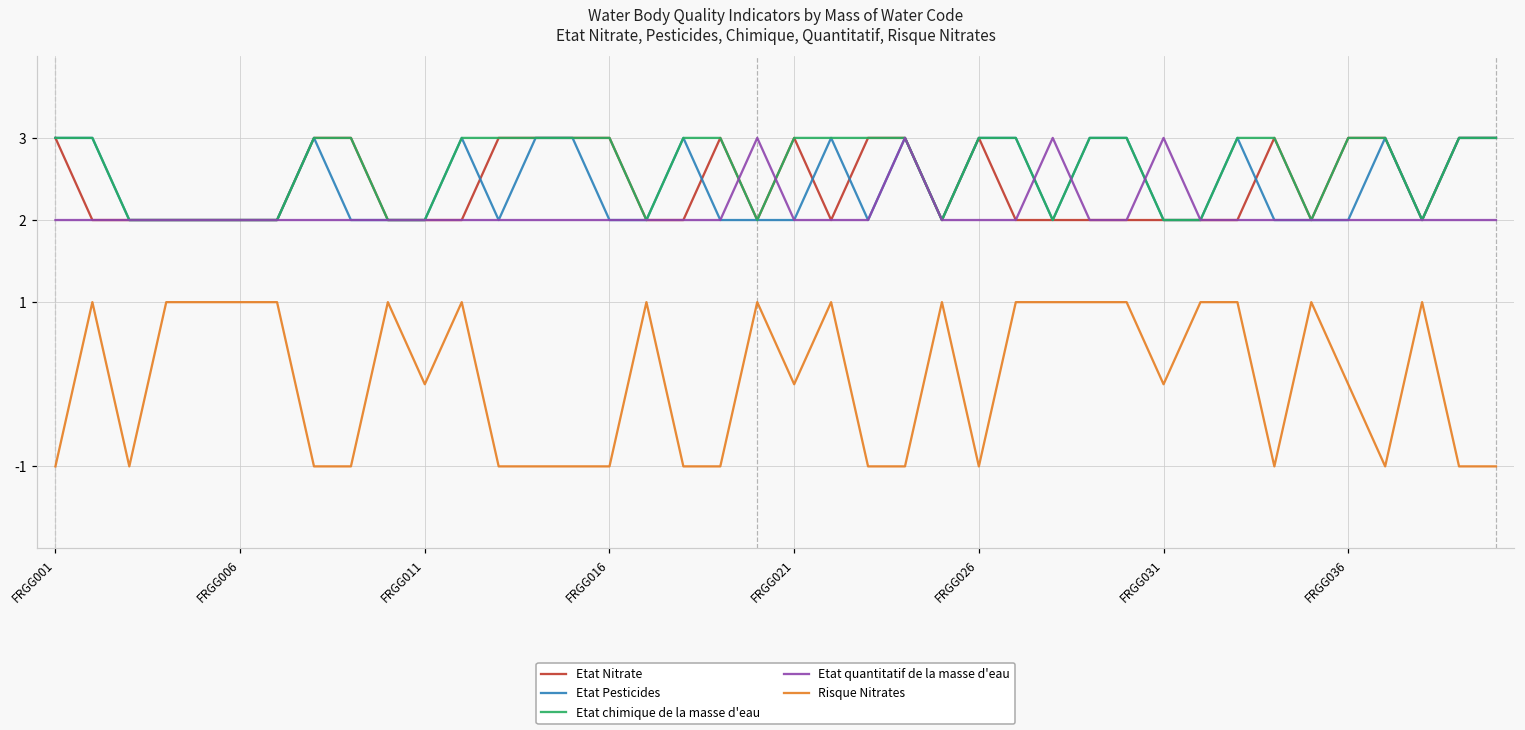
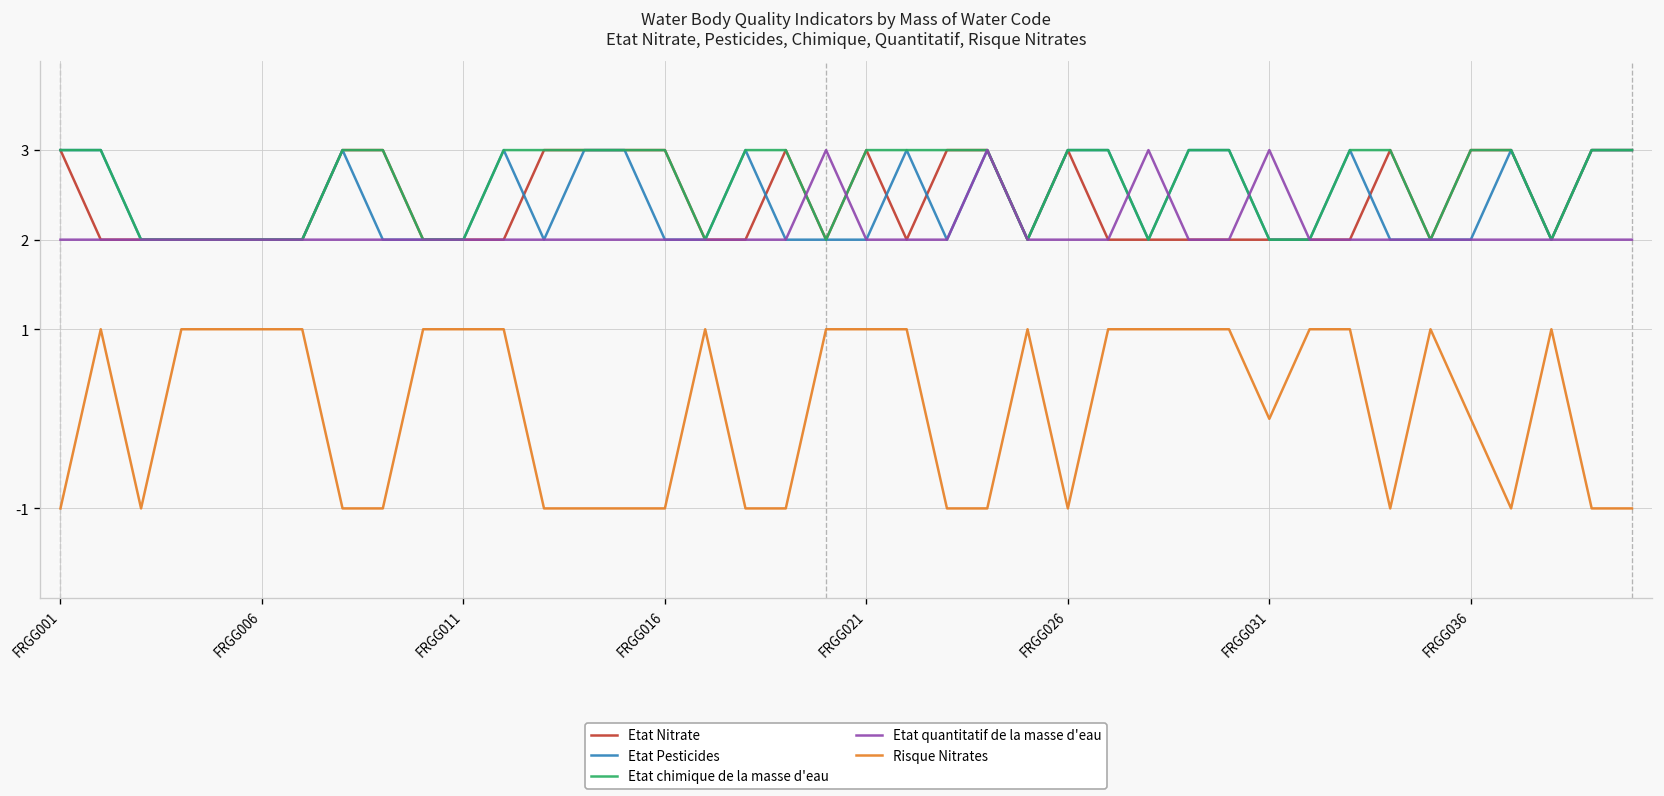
Risque Nitrates, FRGG011: 0 -> 1
Risque Nitrates, FRGG021: 0 -> 1
